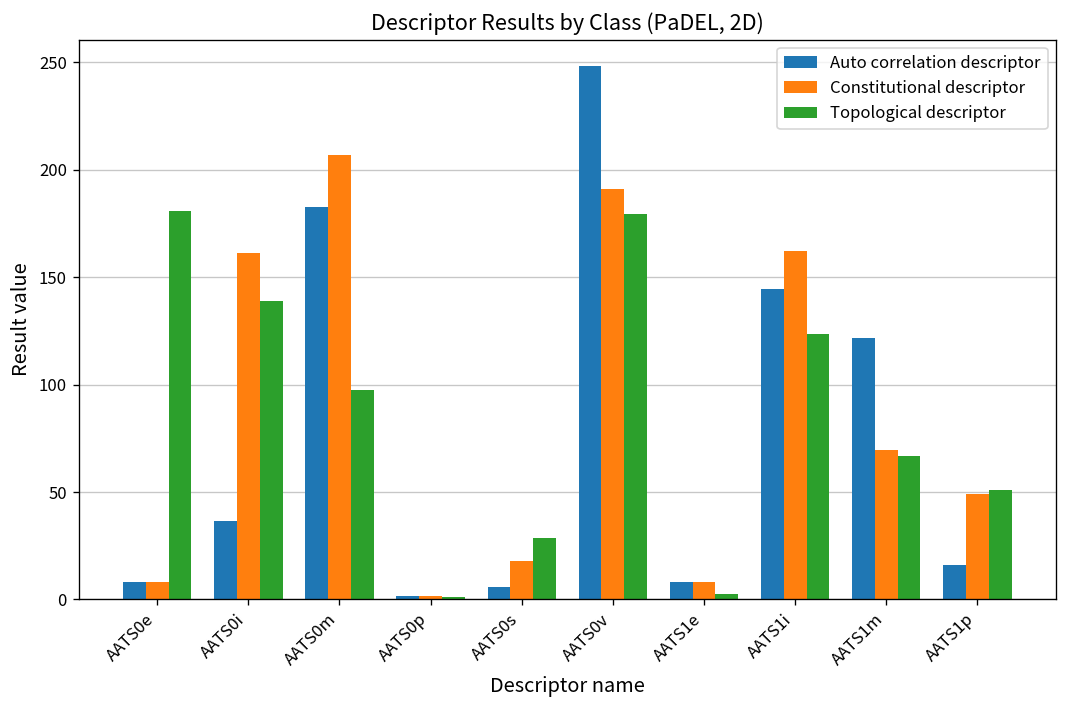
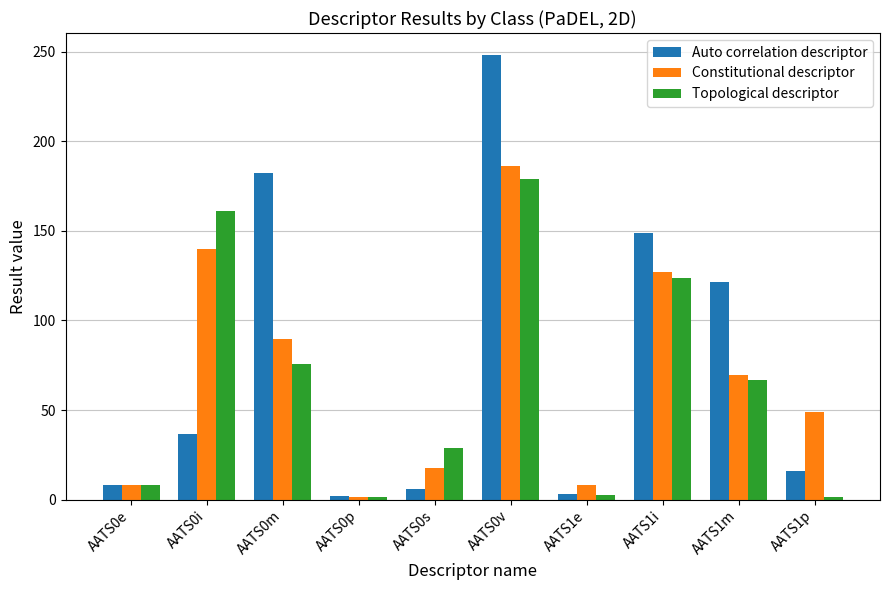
Topological descriptor, AATS0e: 181 -> 8
Constitutional descriptor, AATS0i: 161 -> 140
Topological descriptor, AATS0i: 139 -> 161
Constitutional descriptor, AATS0m: 207 -> 90
Topological descriptor, AATS0m: 98 -> 75
Constitutional descriptor, AATS0v: 191 -> 186
Auto correlation descriptor, AATS1e: 8 -> 3
Auto correlation descriptor, AATS1i: 144 -> 149
Constitutional descriptor, AATS1i: 162 -> 127
Topological descriptor, AATS1p: 51 -> 1
